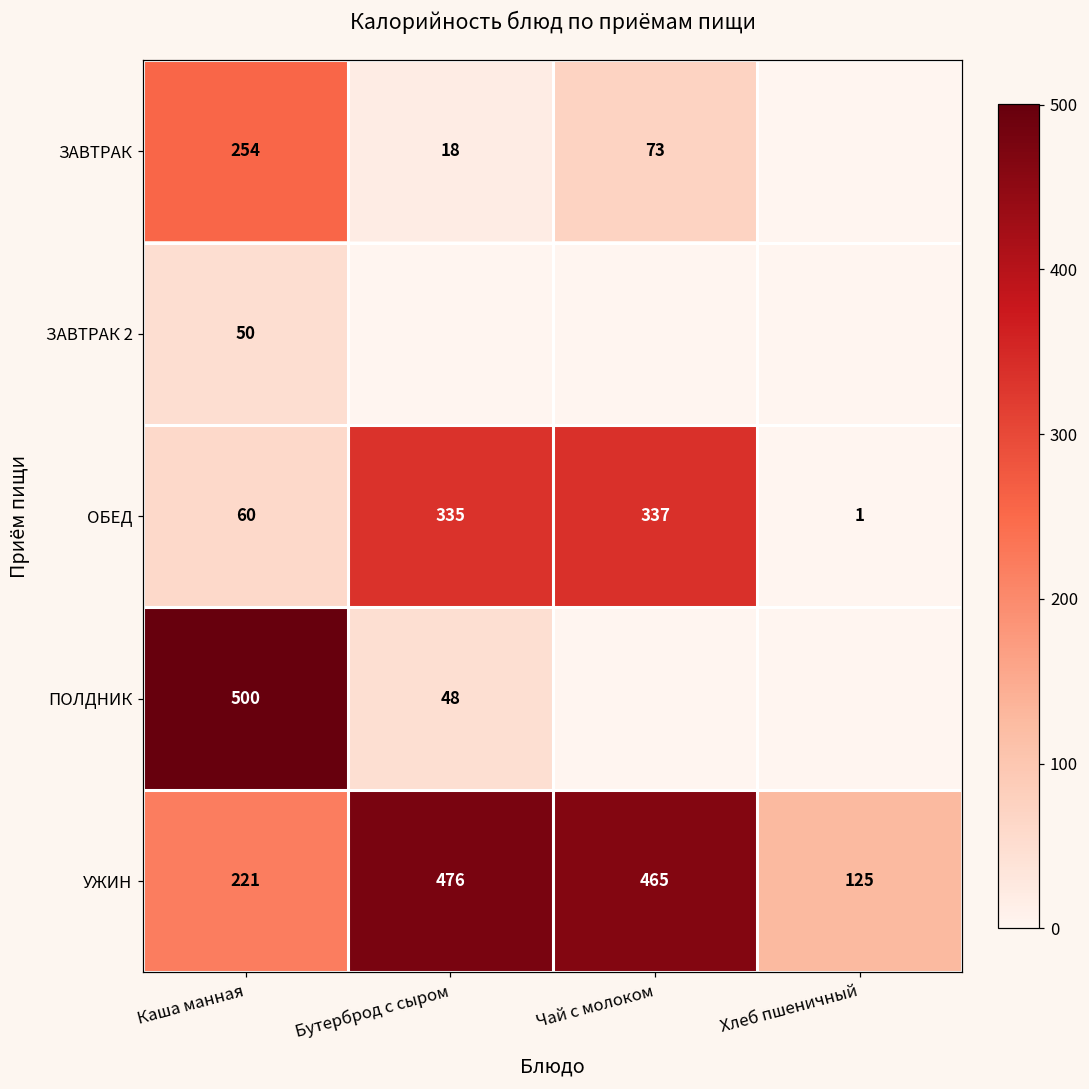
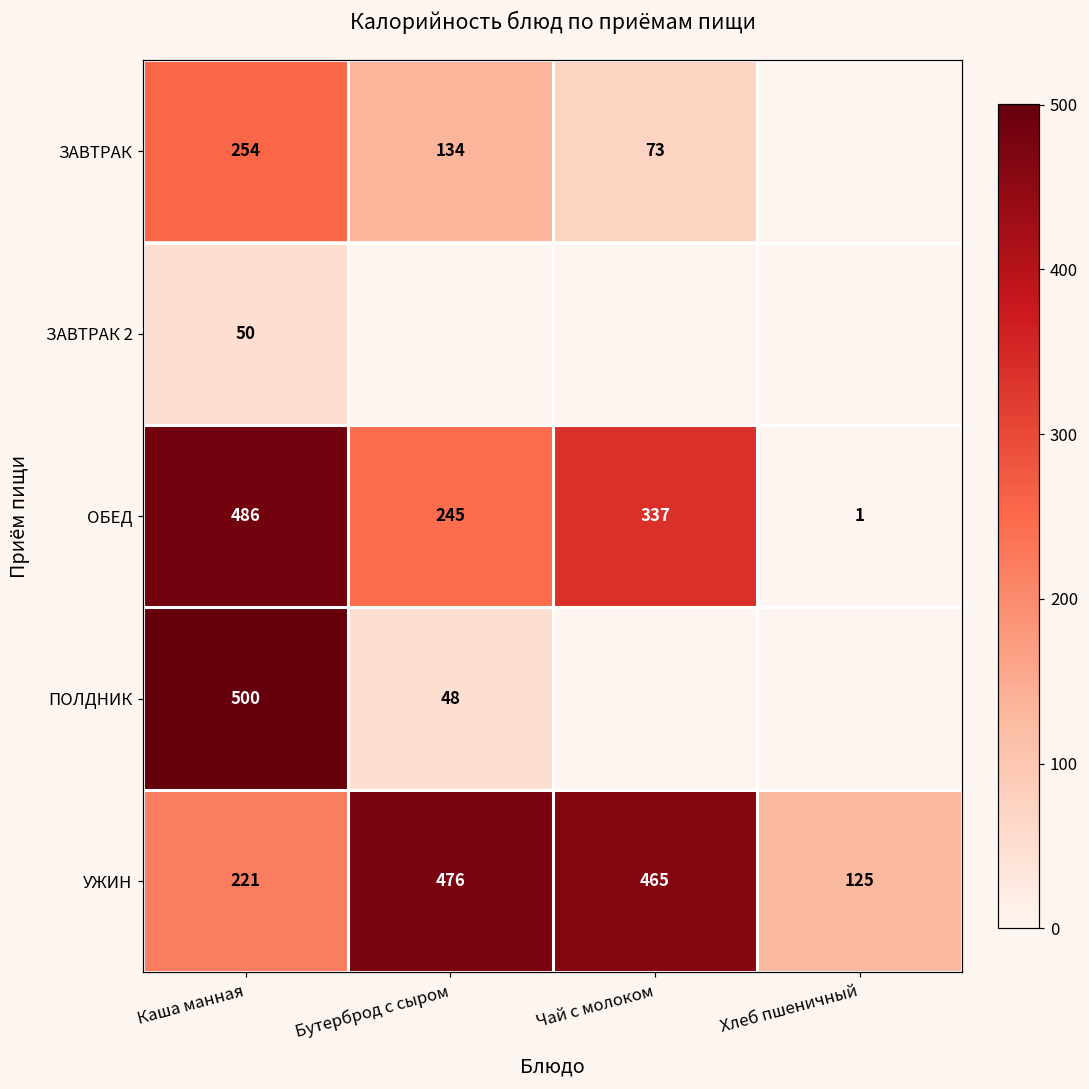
ЗАВТРАК, Бутерброд с сыром: 18 -> 134
ОБЕД, Каша манная: 60 -> 486
ОБЕД, Бутерброд с сыром: 335 -> 245
